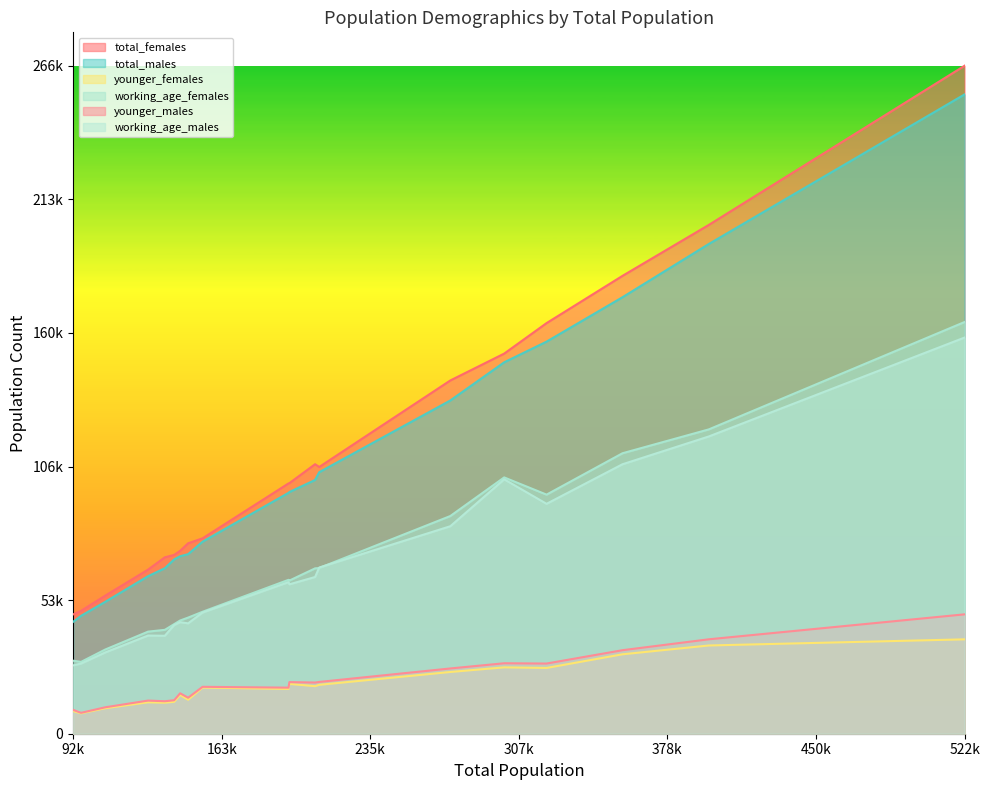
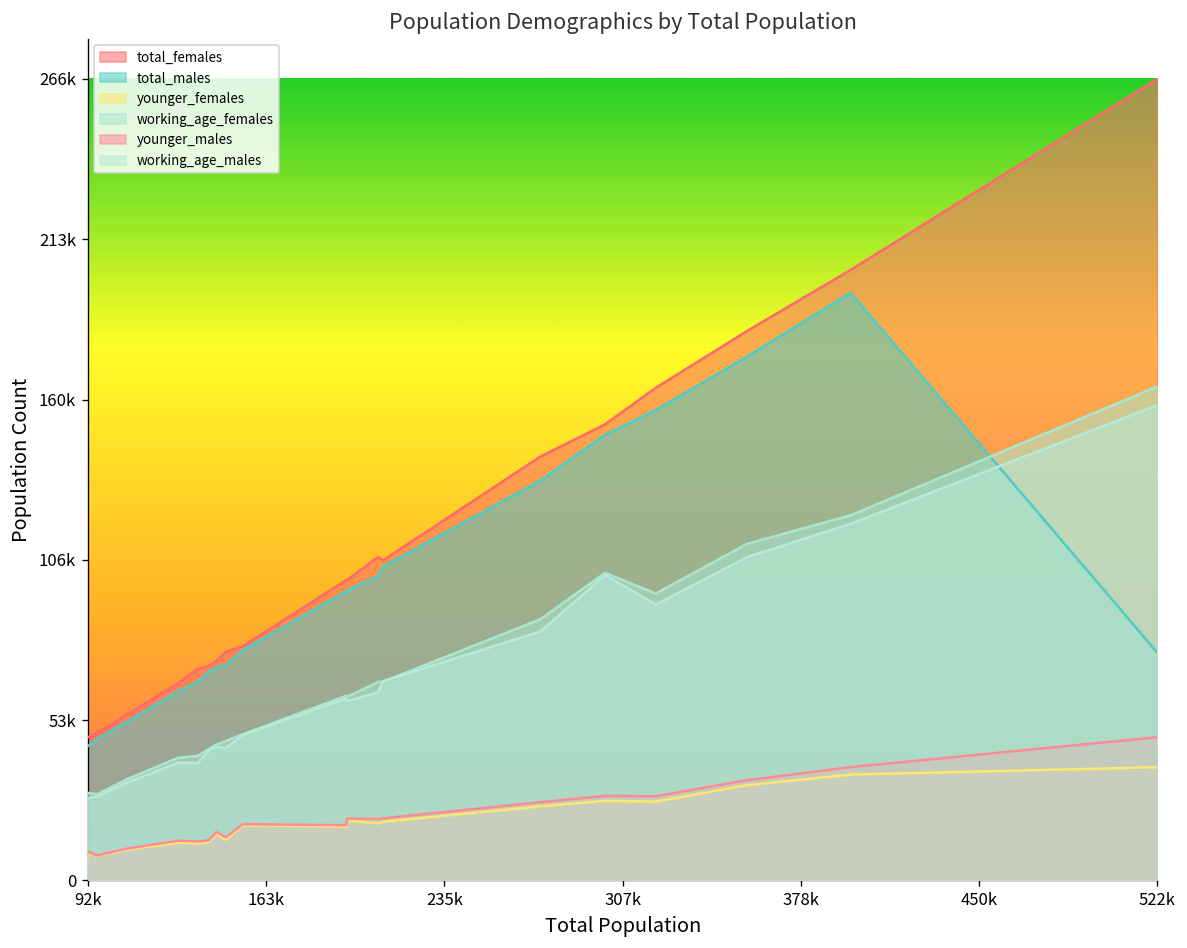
total_males, 522k: 255000 -> 76000
